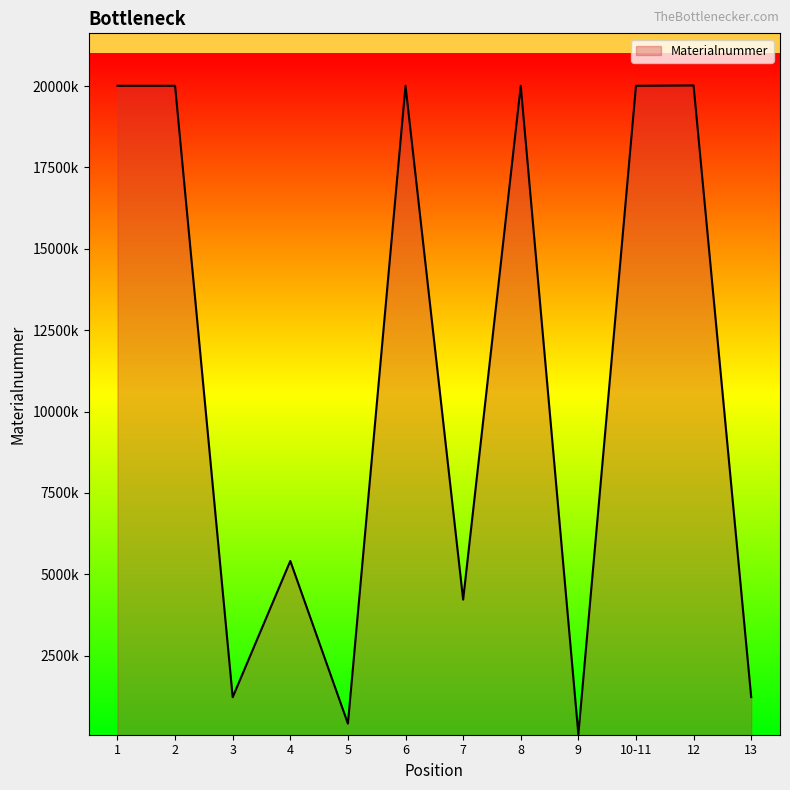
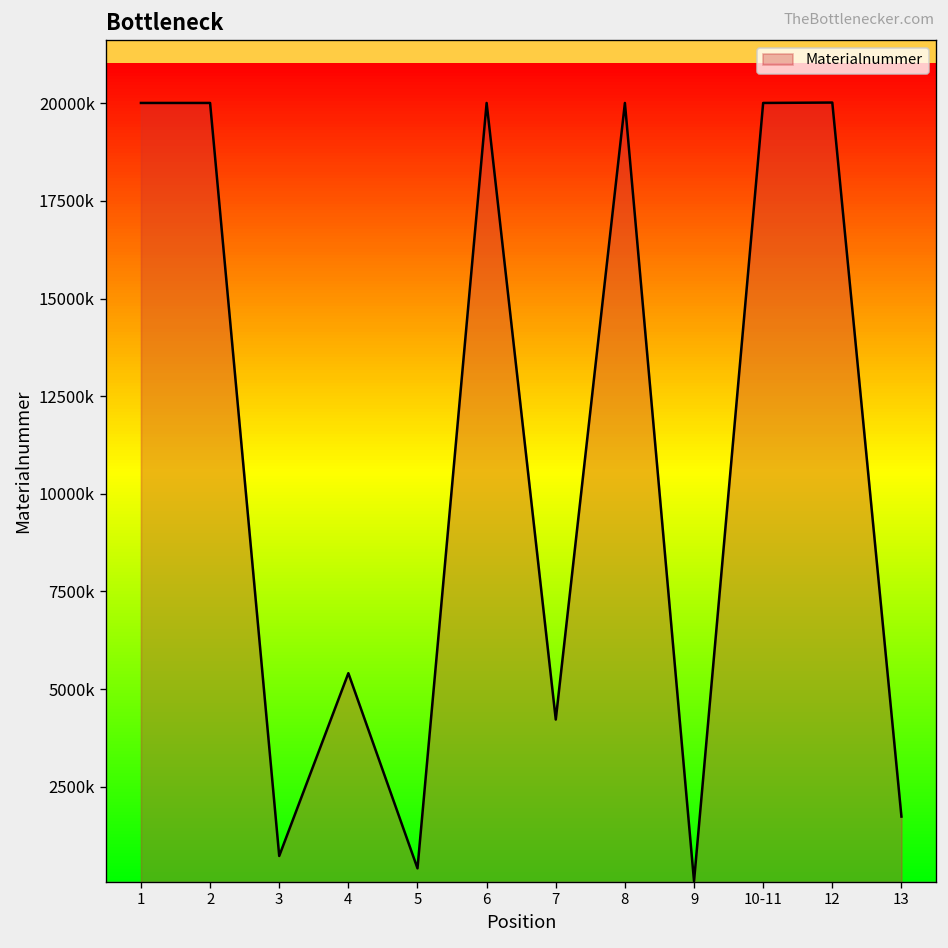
3: 1200000 -> 700000
13: 1200000 -> 1700000
